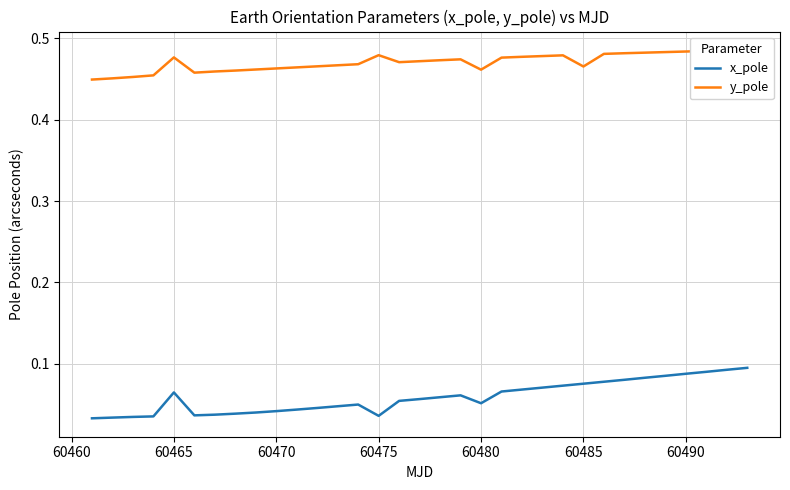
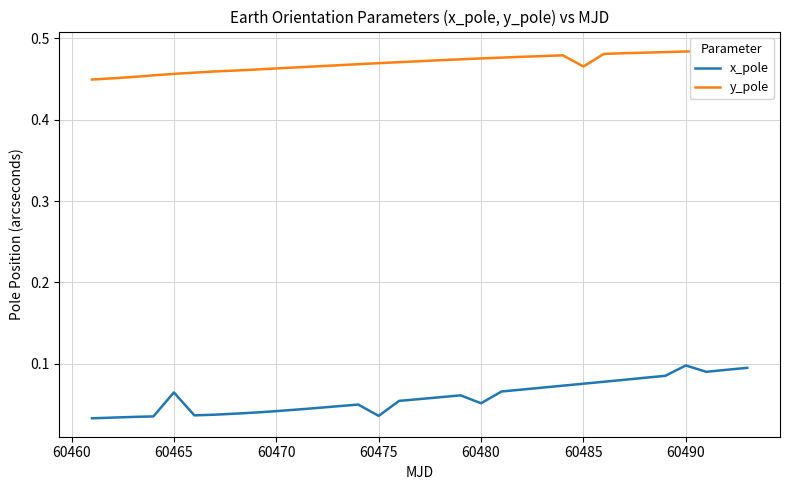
y_pole, 60465: 0.48 -> 0.46
y_pole, 60475: 0.48 -> 0.47
y_pole, 60480: 0.46 -> 0.48
x_pole, 60490: 0.09 -> 0.10
